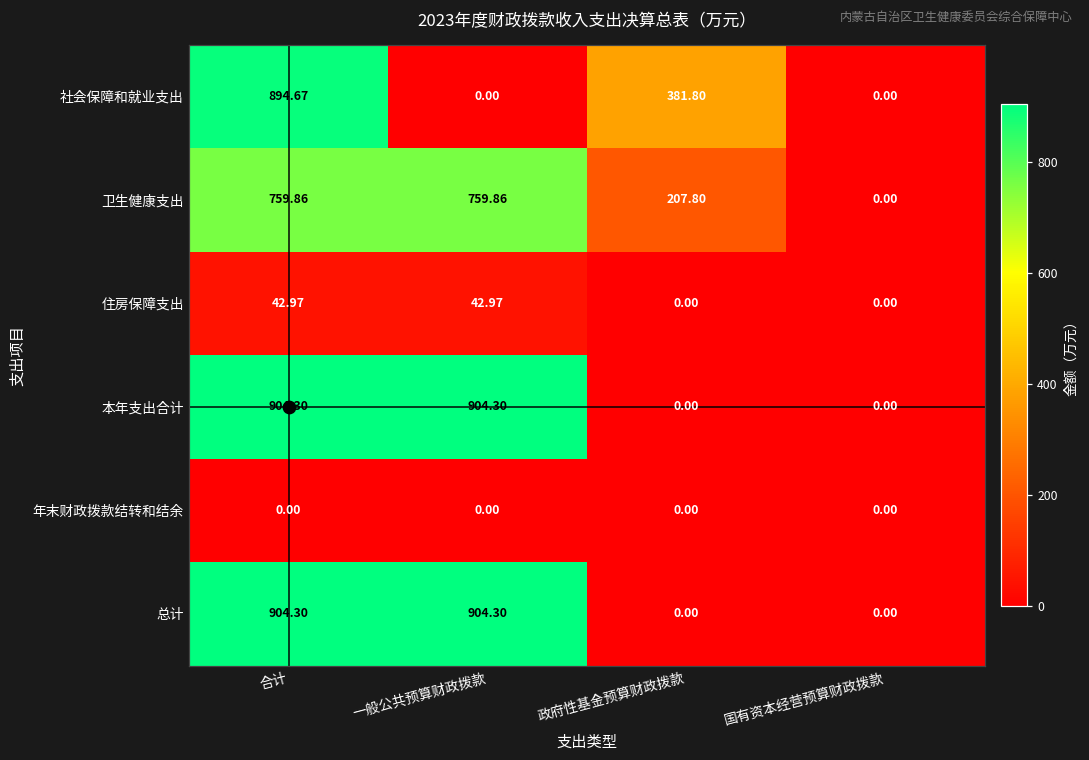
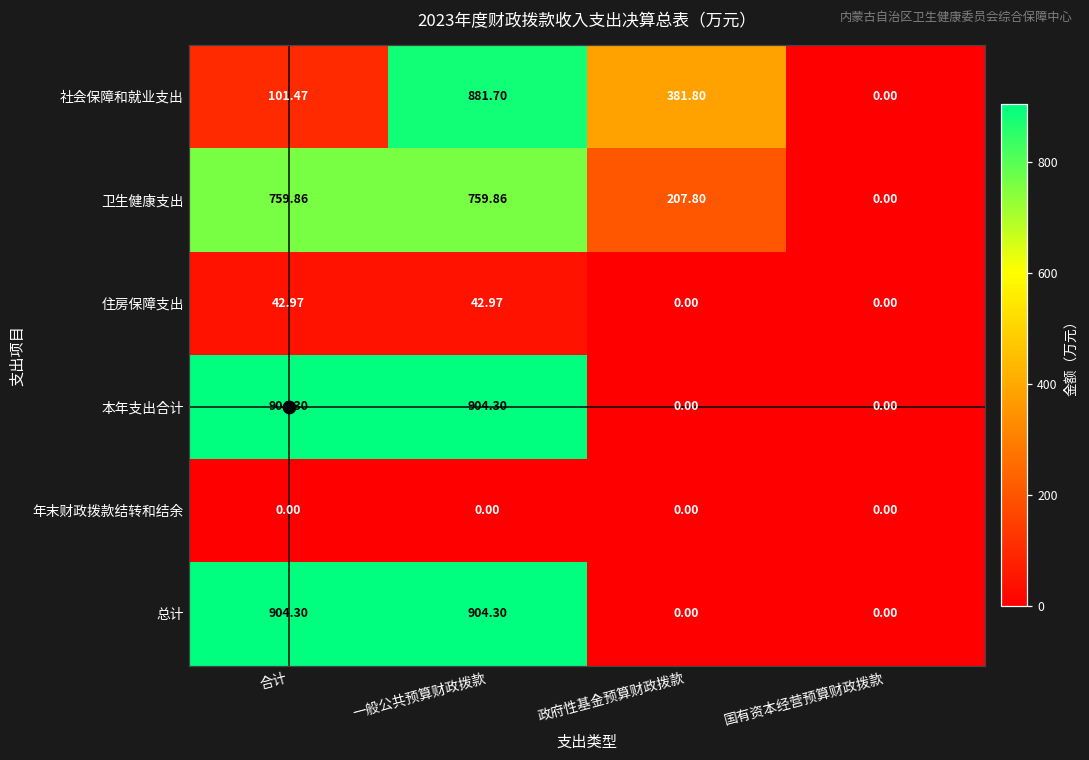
社会保障和就业支出, 合计: 894.67 -> 101.47
社会保障和就业支出, 一般公共预算财政拨款: 0.00 -> 881.70
